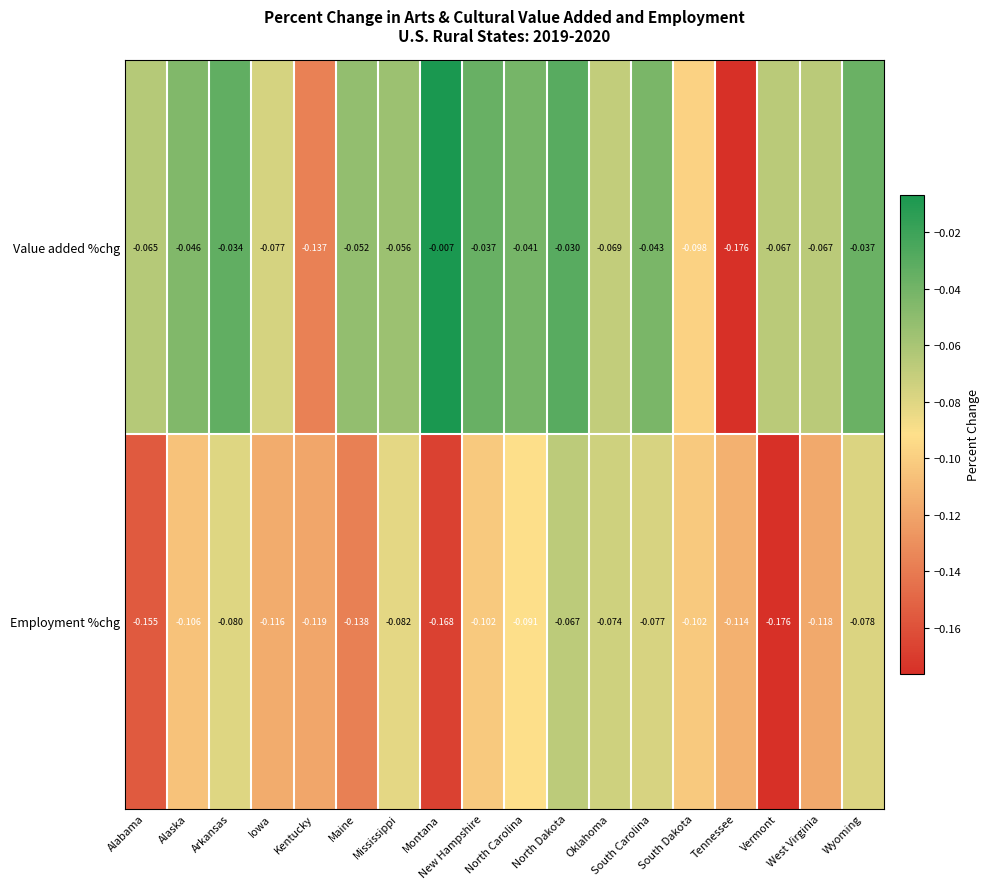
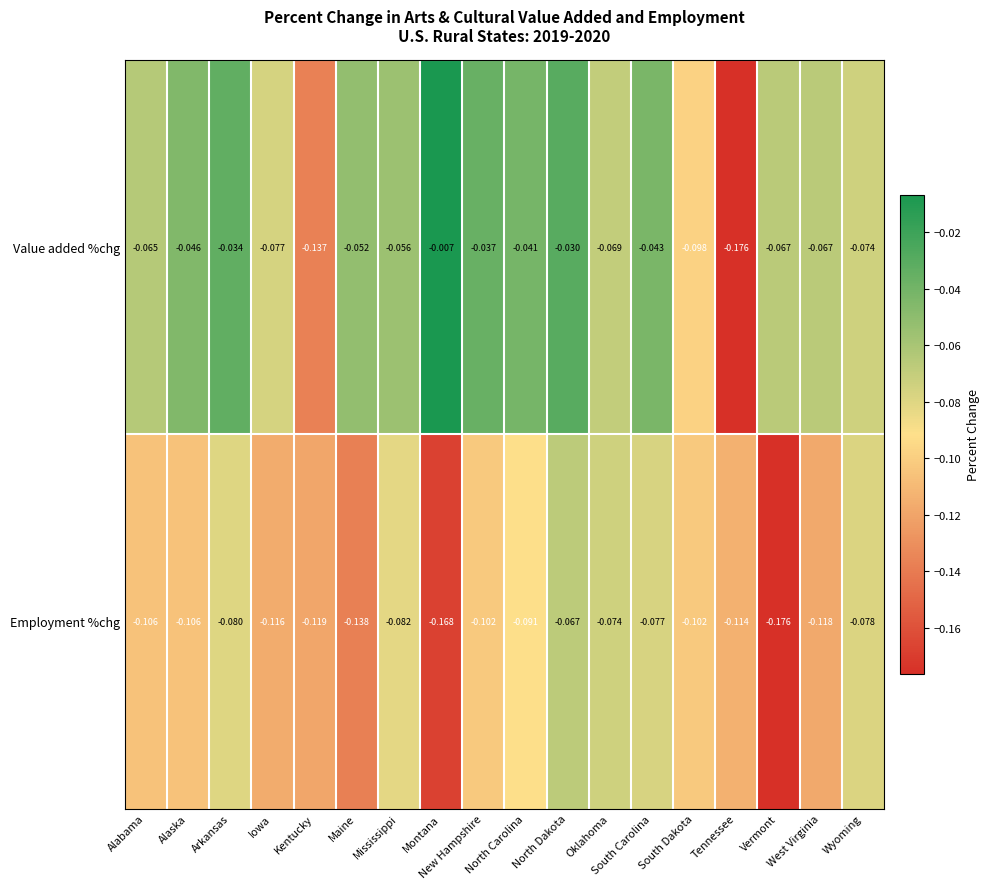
Value added %chg, Wyoming: -0.037 -> -0.074
Employment %chg, Alabama: -0.155 -> -0.106
